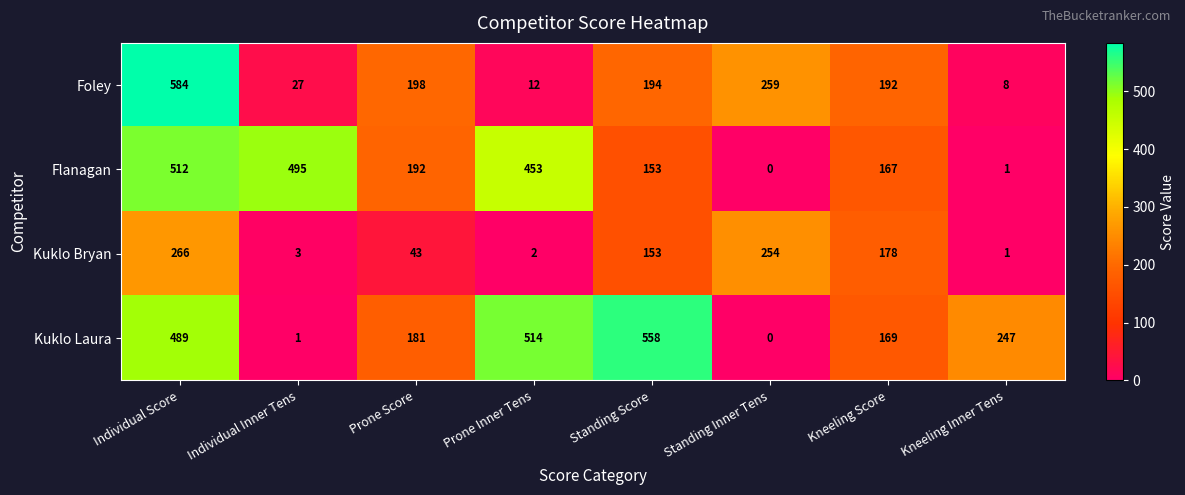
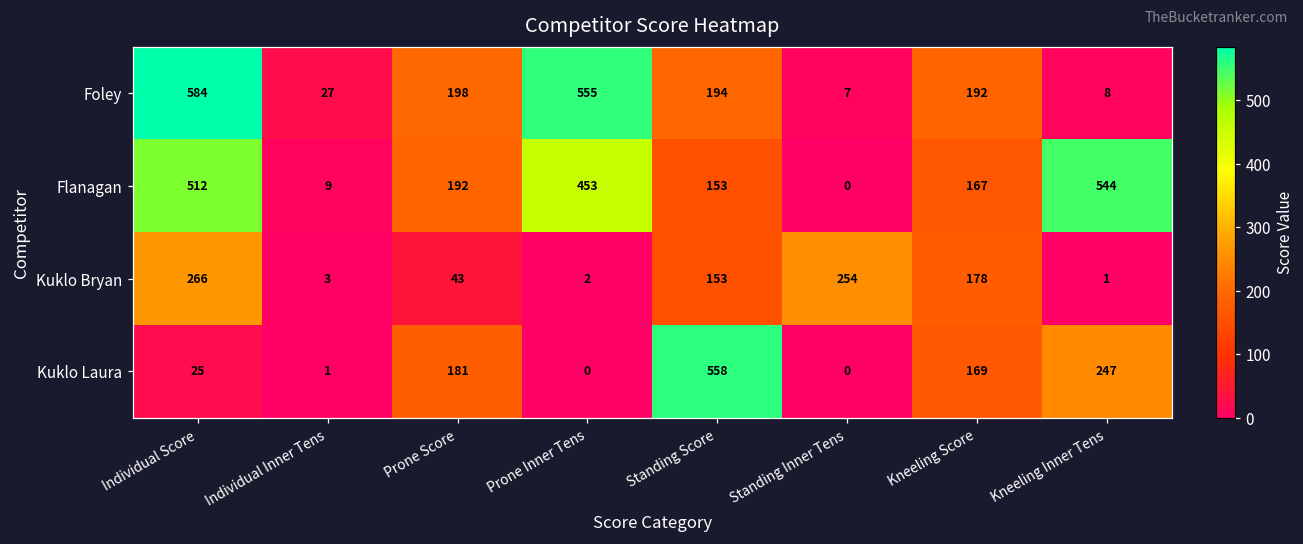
Foley, Prone Inner Tens: 12 -> 555
Foley, Standing Inner Tens: 259 -> 7
Flanagan, Individual Inner Tens: 495 -> 9
Flanagan, Kneeling Inner Tens: 1 -> 544
Kuklo Laura, Individual Score: 489 -> 25
Kuklo Laura, Prone Inner Tens: 514 -> 0
